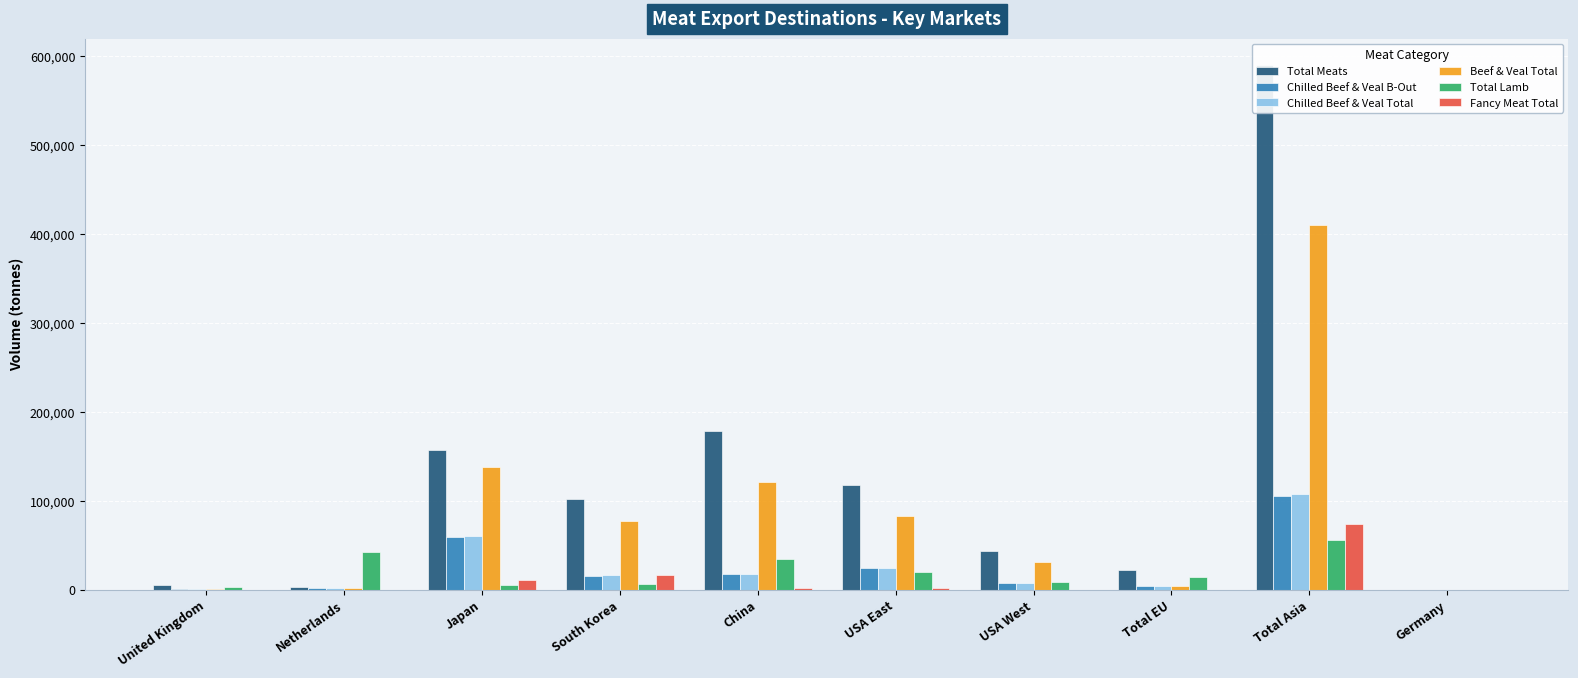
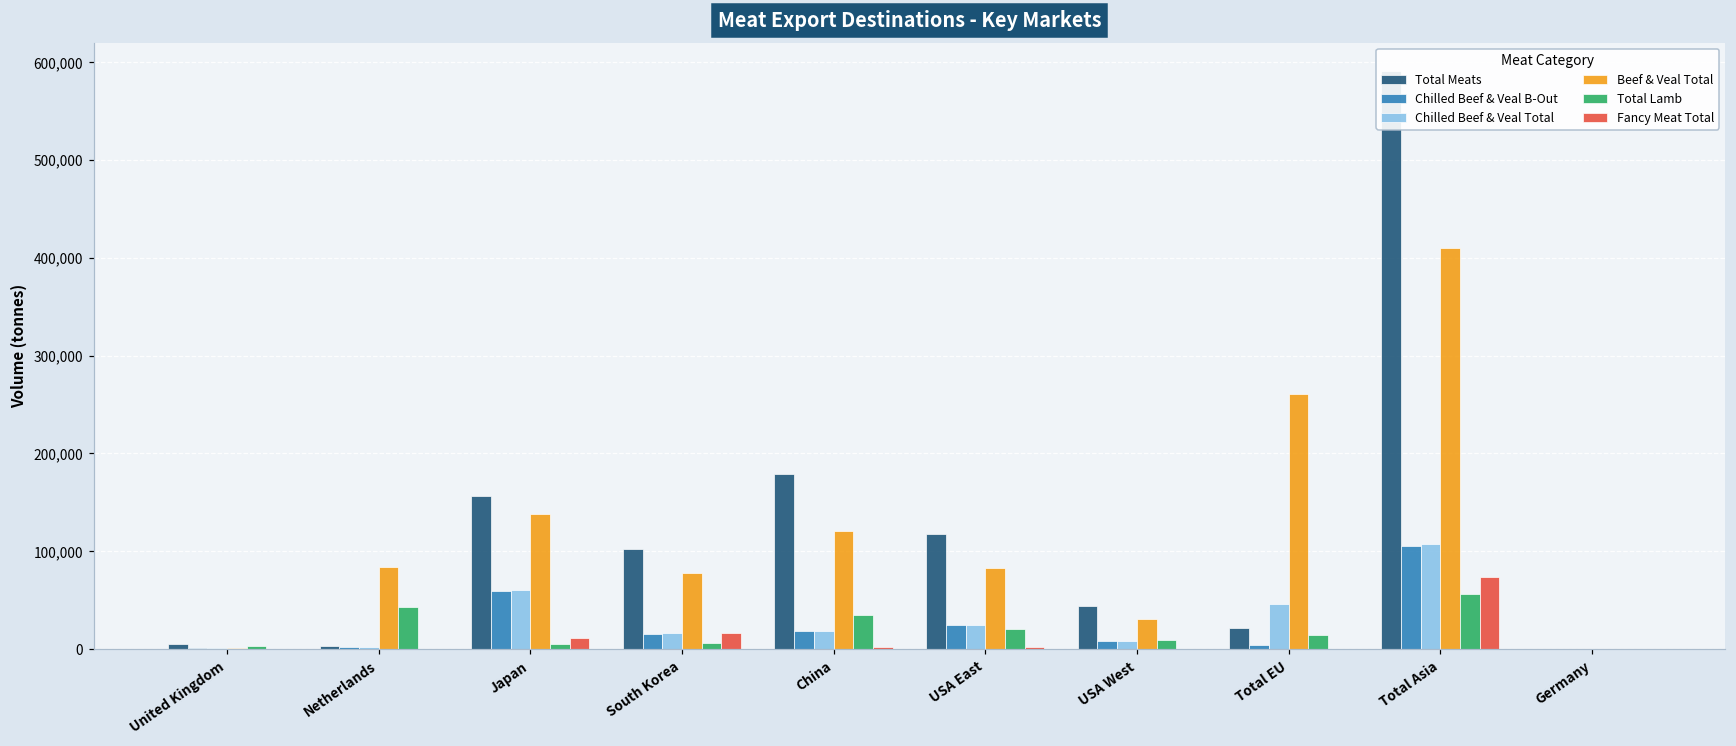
Beef & Veal Total, Netherlands: 0 -> 80,000
Chilled Beef & Veal Total, Total EU: 0 -> 50,000
Beef & Veal Total, Total EU: 0 -> 260,000
